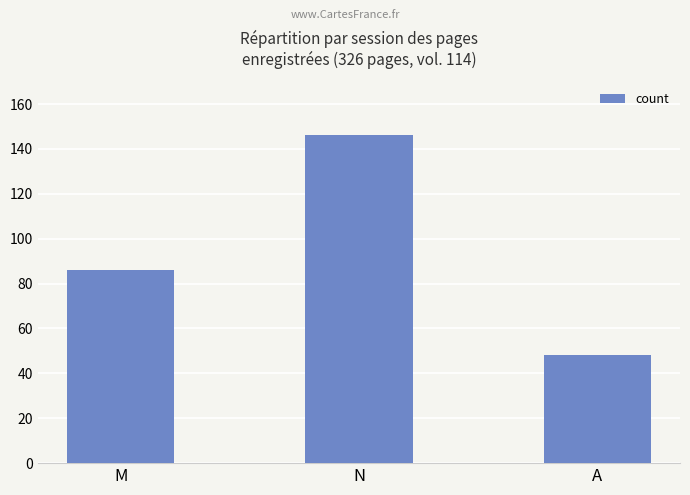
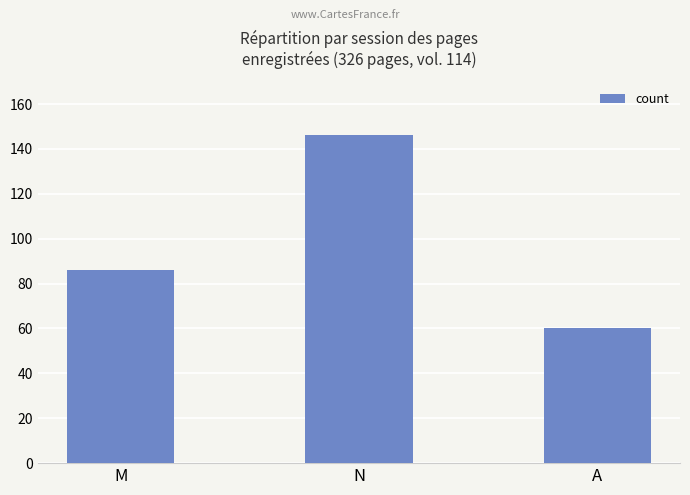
A: 48 -> 60
